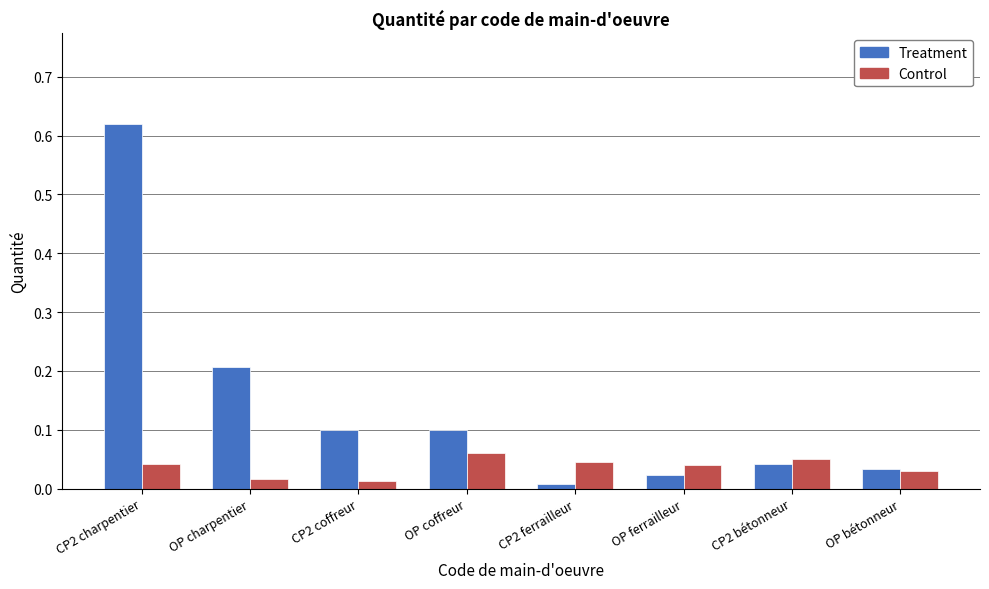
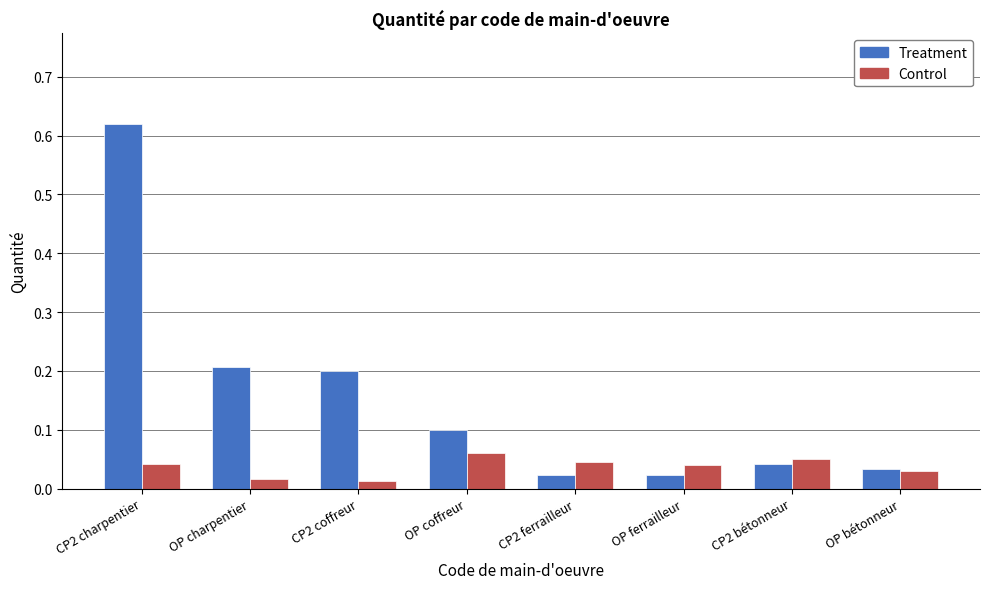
Treatment, CP2 coffreur: 0.1 -> 0.2
Treatment, CP2 ferrailleur: 0.01 -> 0.02
